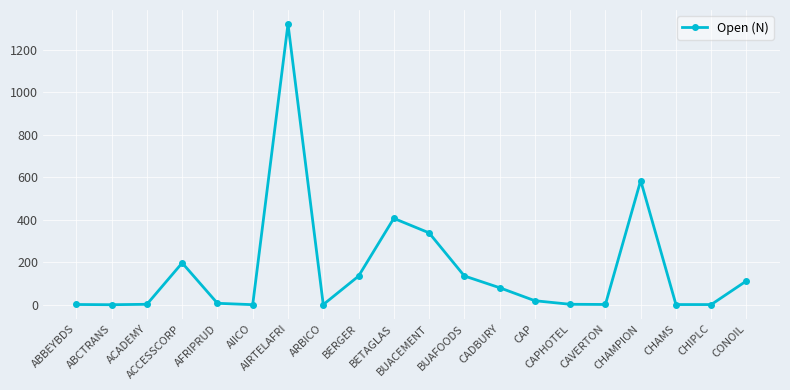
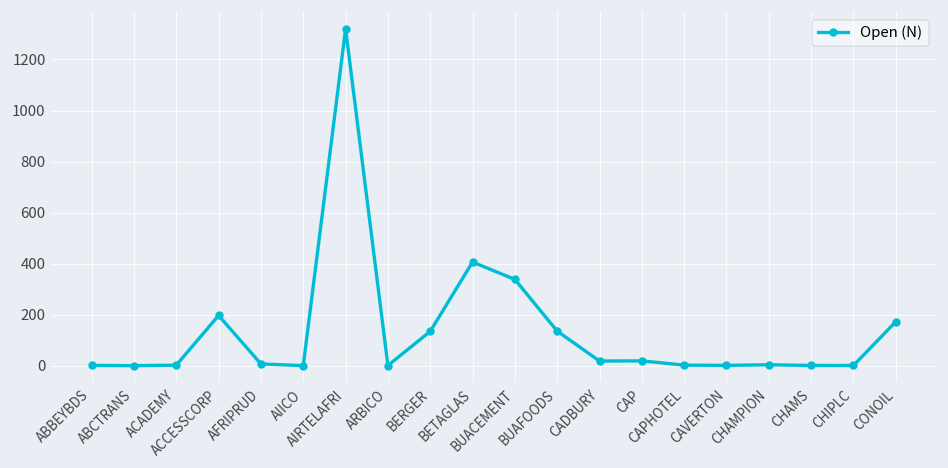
CADBURY: 80 -> 20
CHAMPION: 580 -> 0
CONOIL: 110 -> 170
